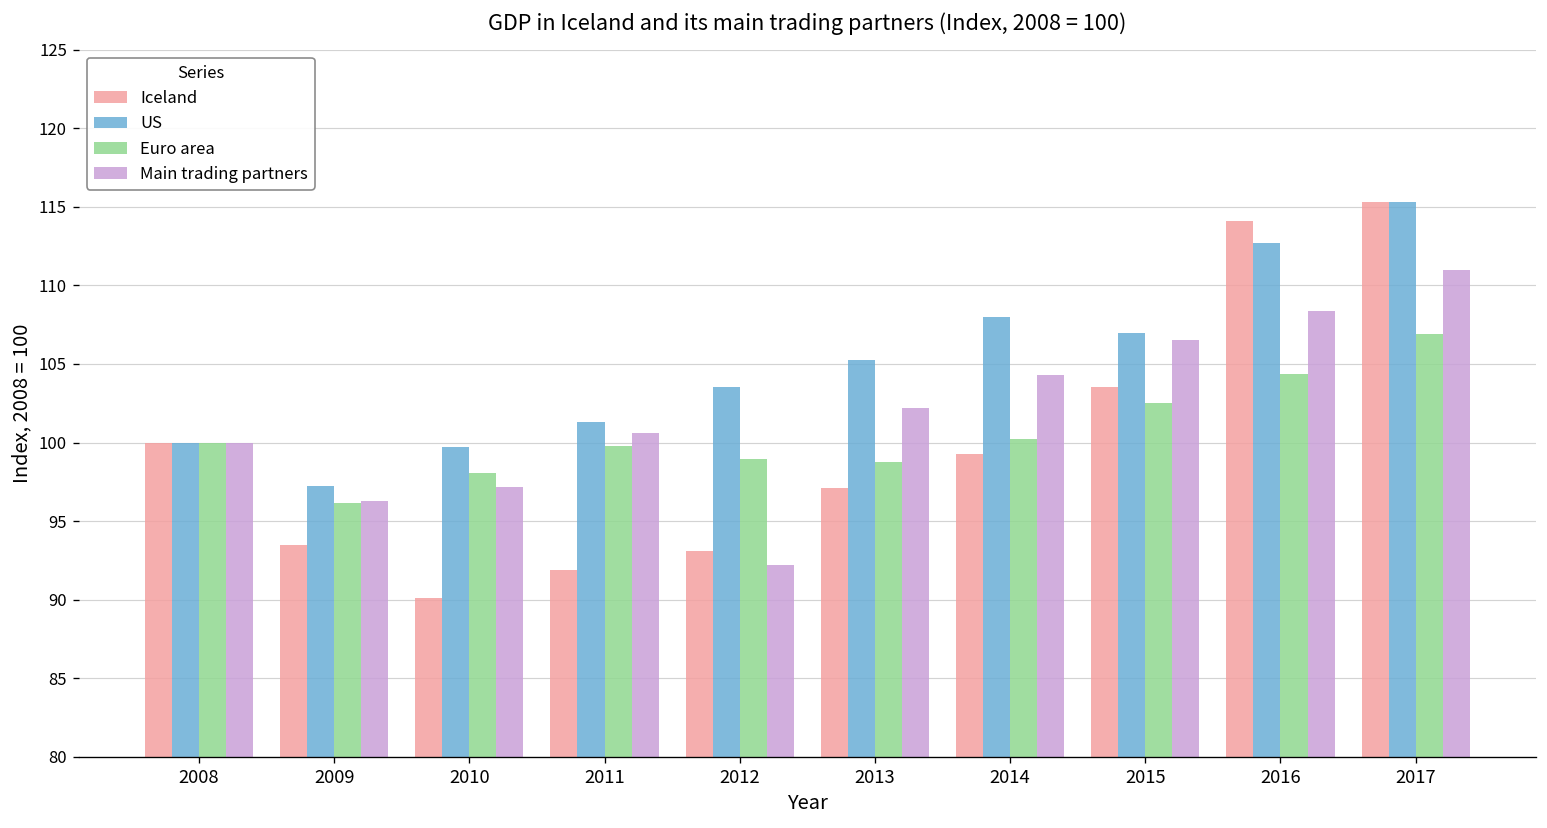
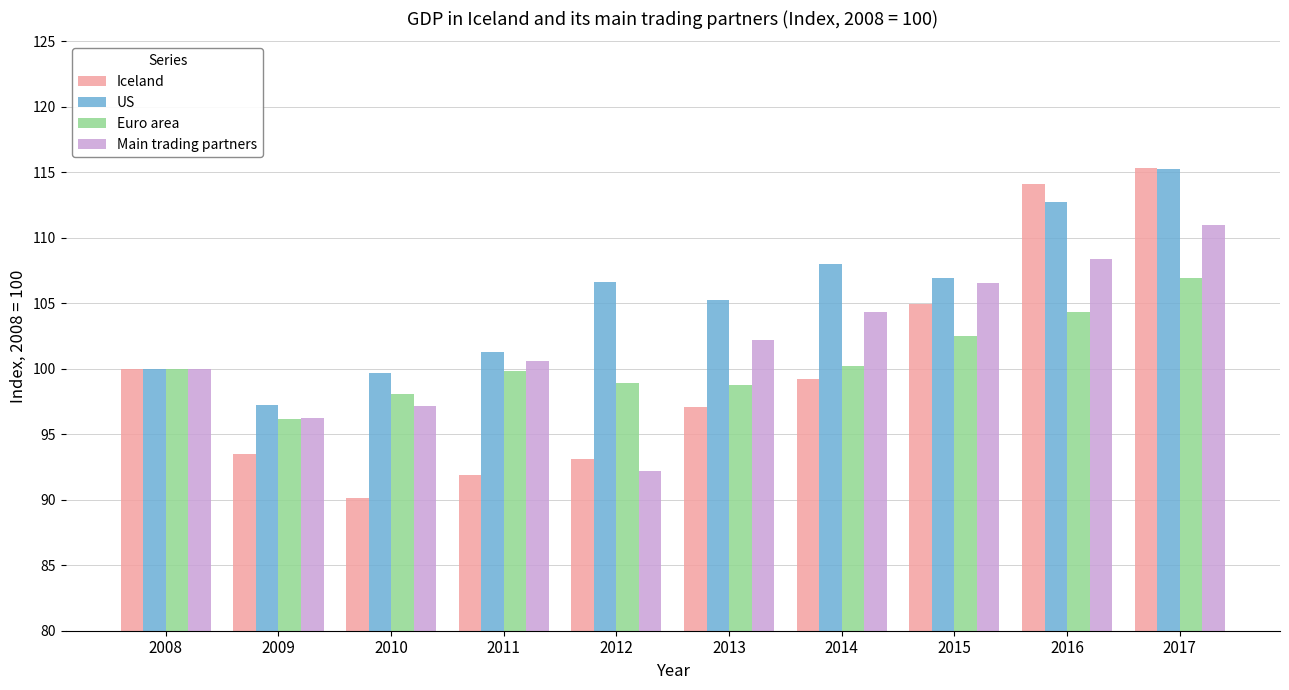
US, 2012: 103.5 -> 106.6
Iceland, 2015: 103.5 -> 105.0
